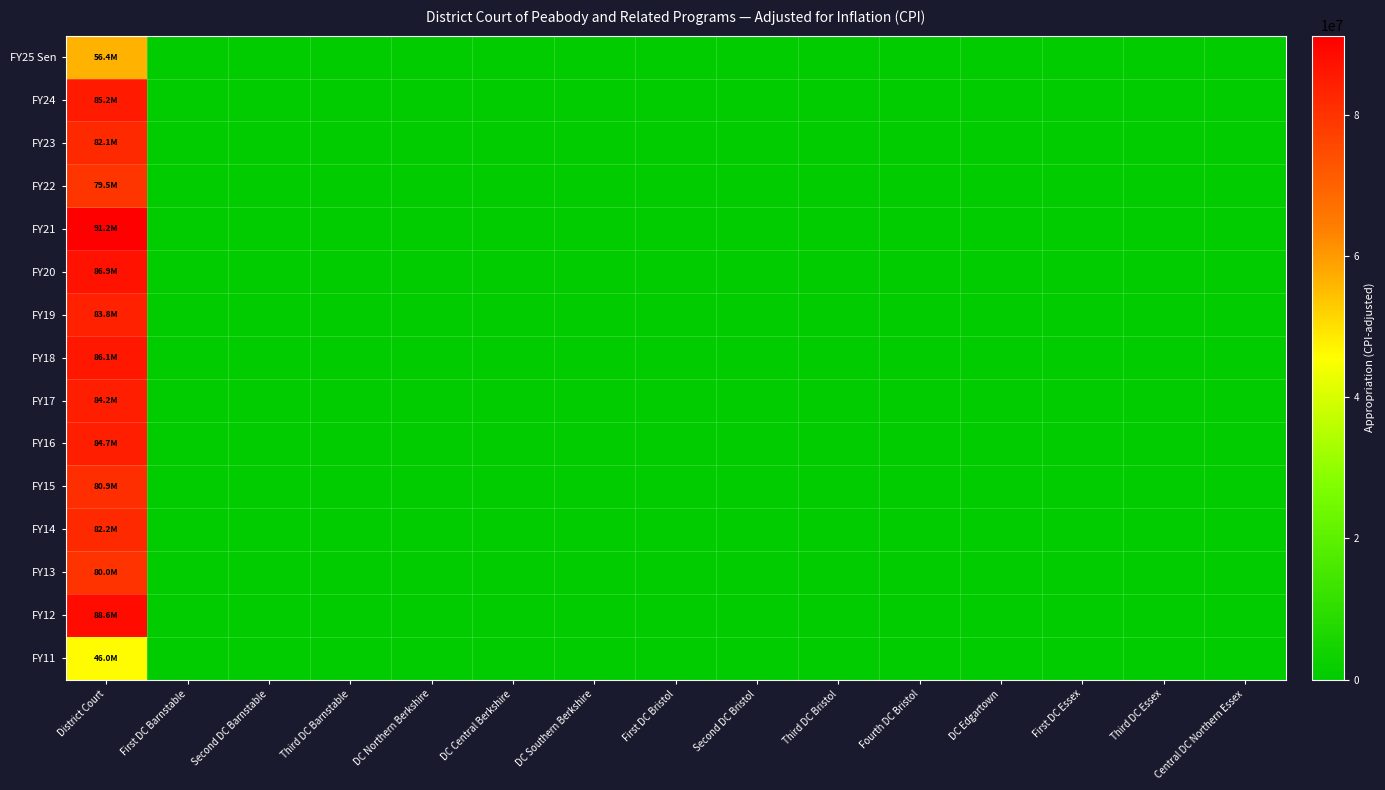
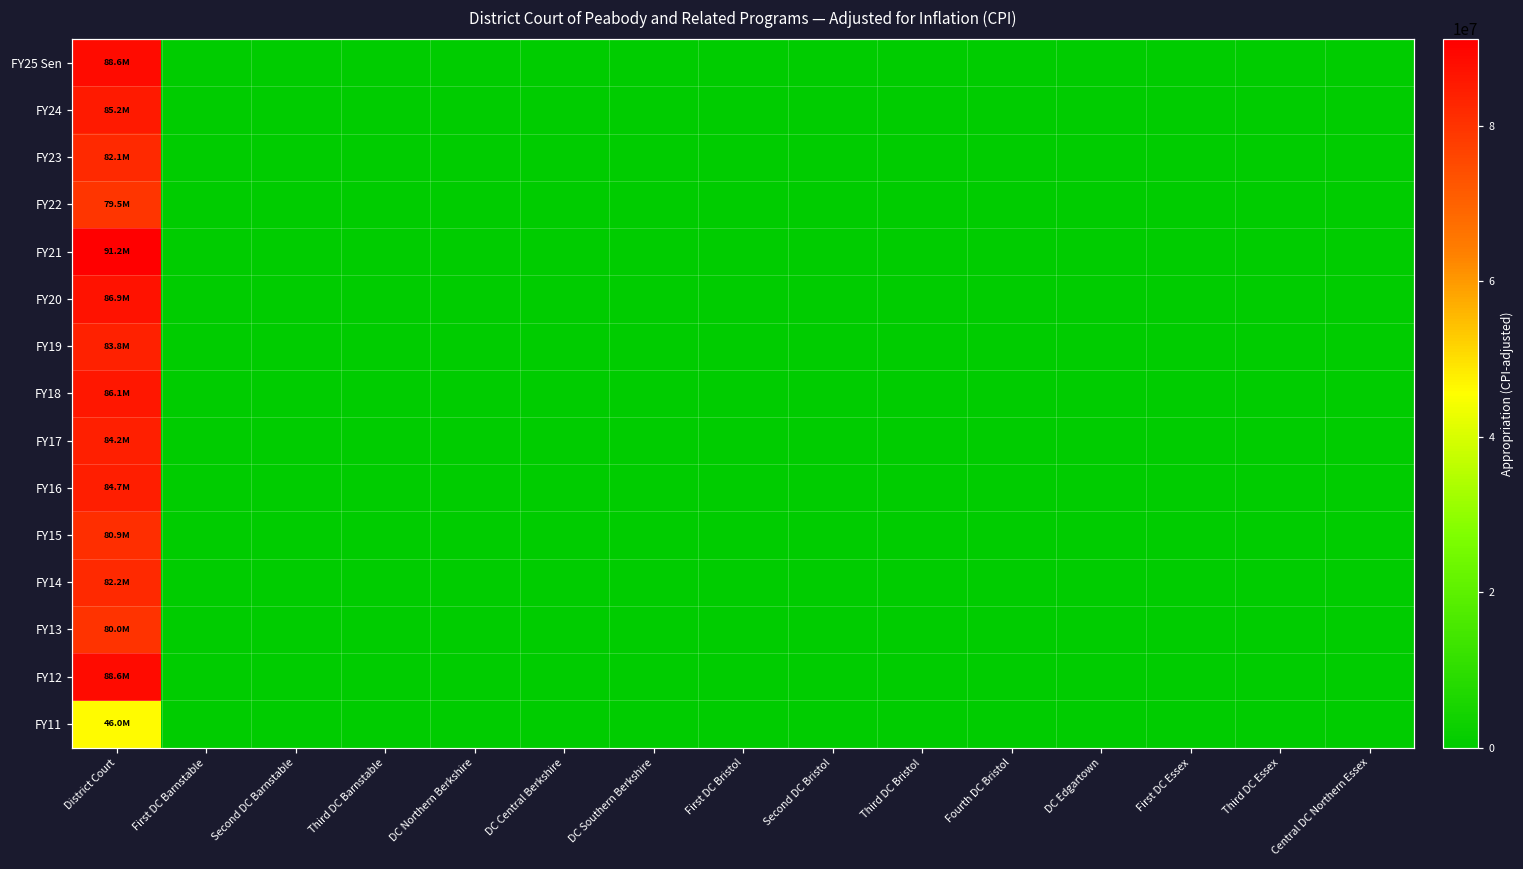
FY25 Sen, District Court: 56.4M -> 88.6M
